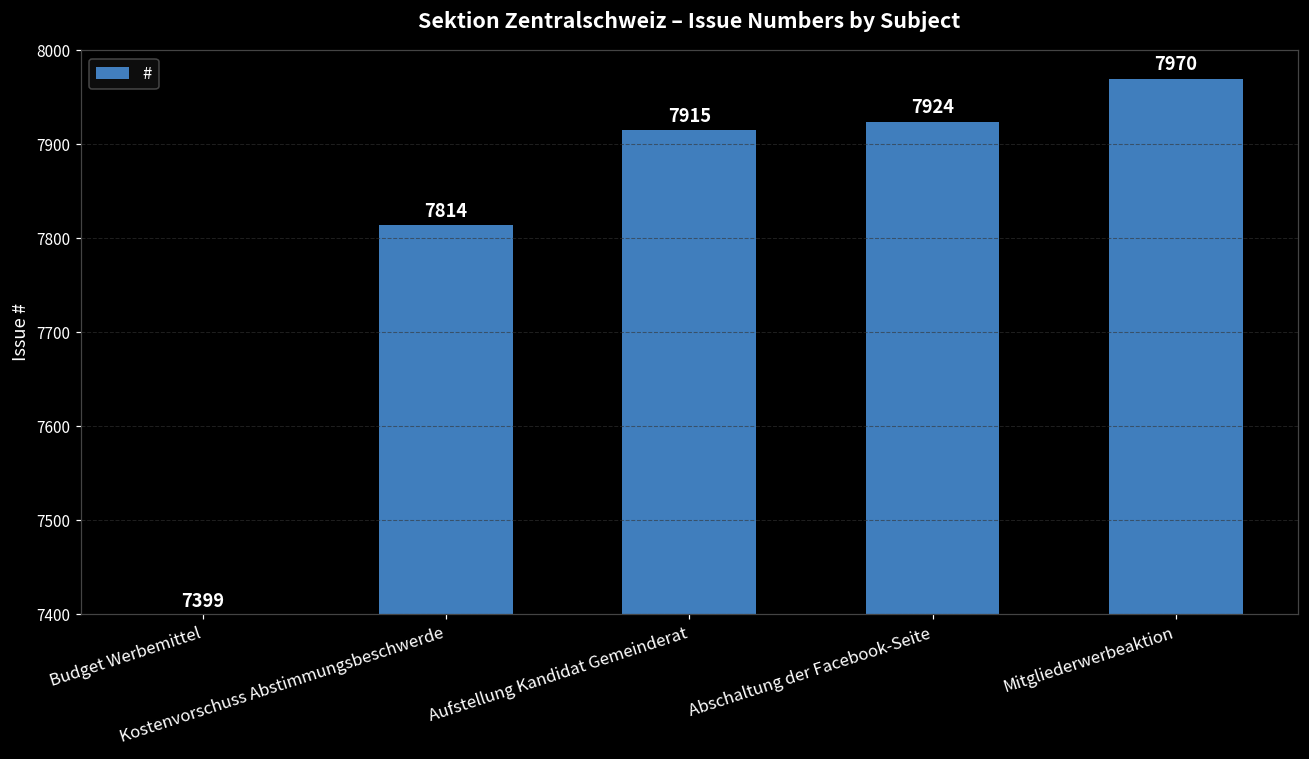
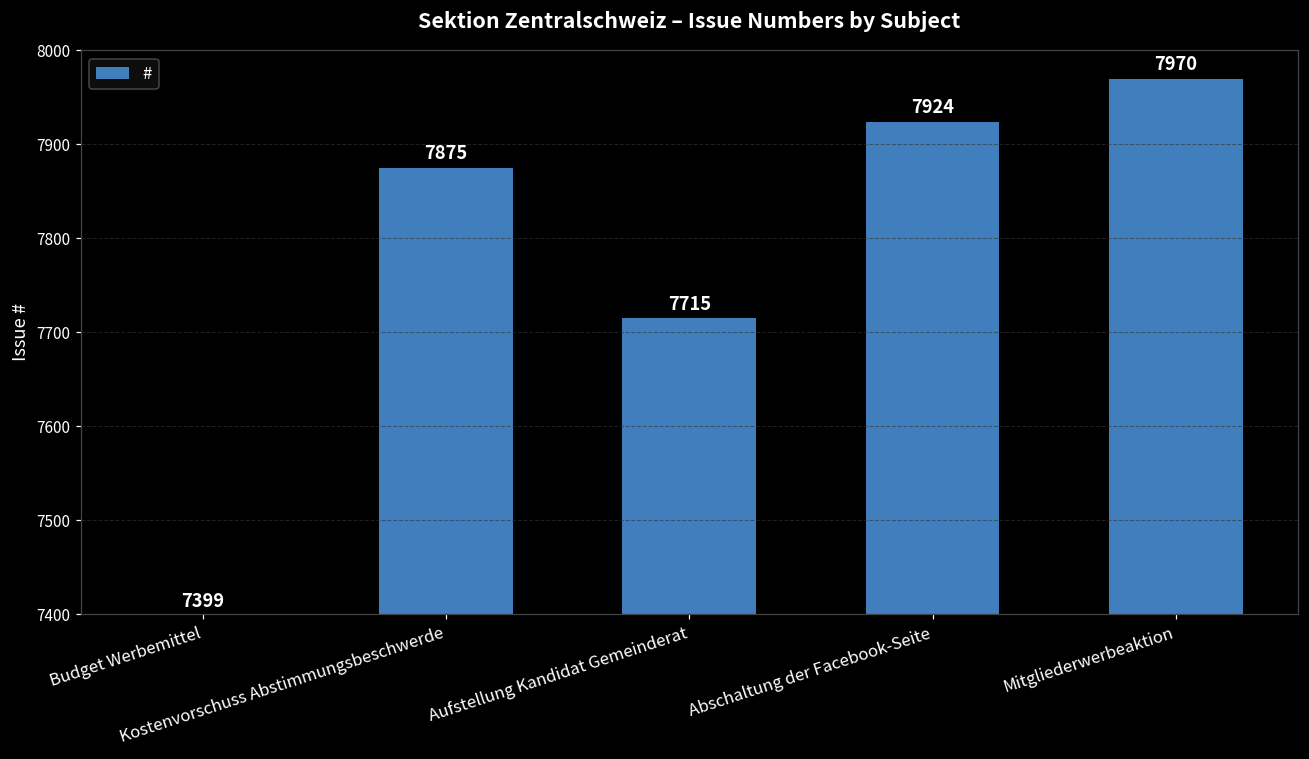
Kostenvorschuss Abstimmungsbeschwerde: 7814 -> 7875
Aufstellung Kandidat Gemeinderat: 7915 -> 7715
